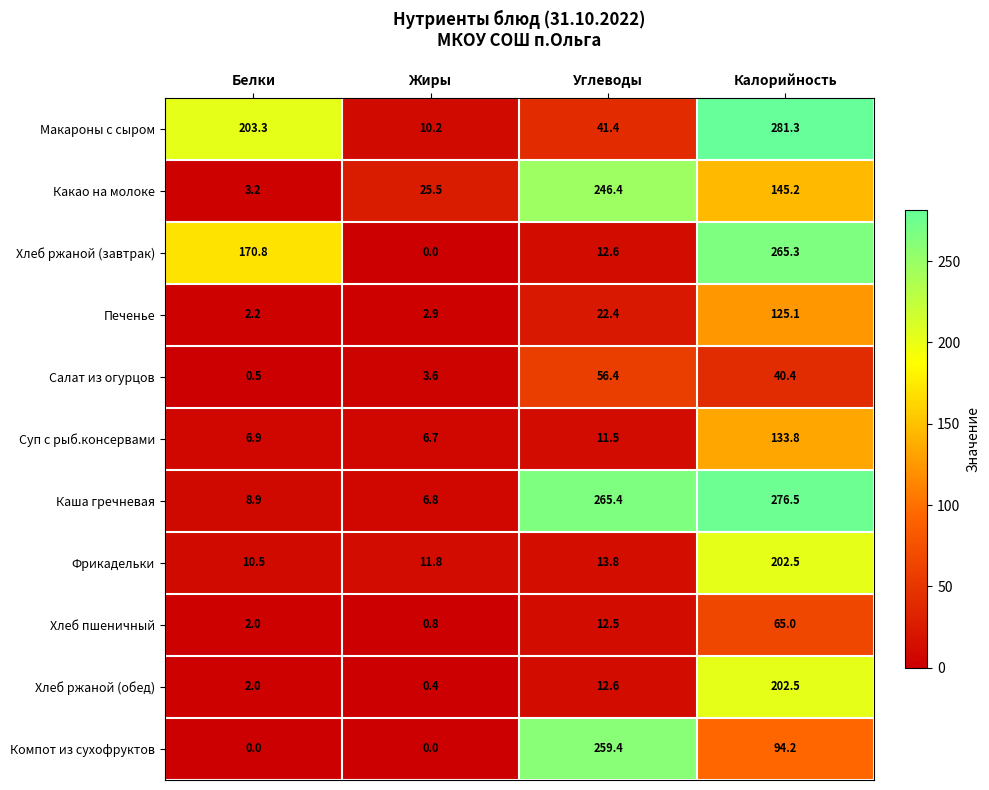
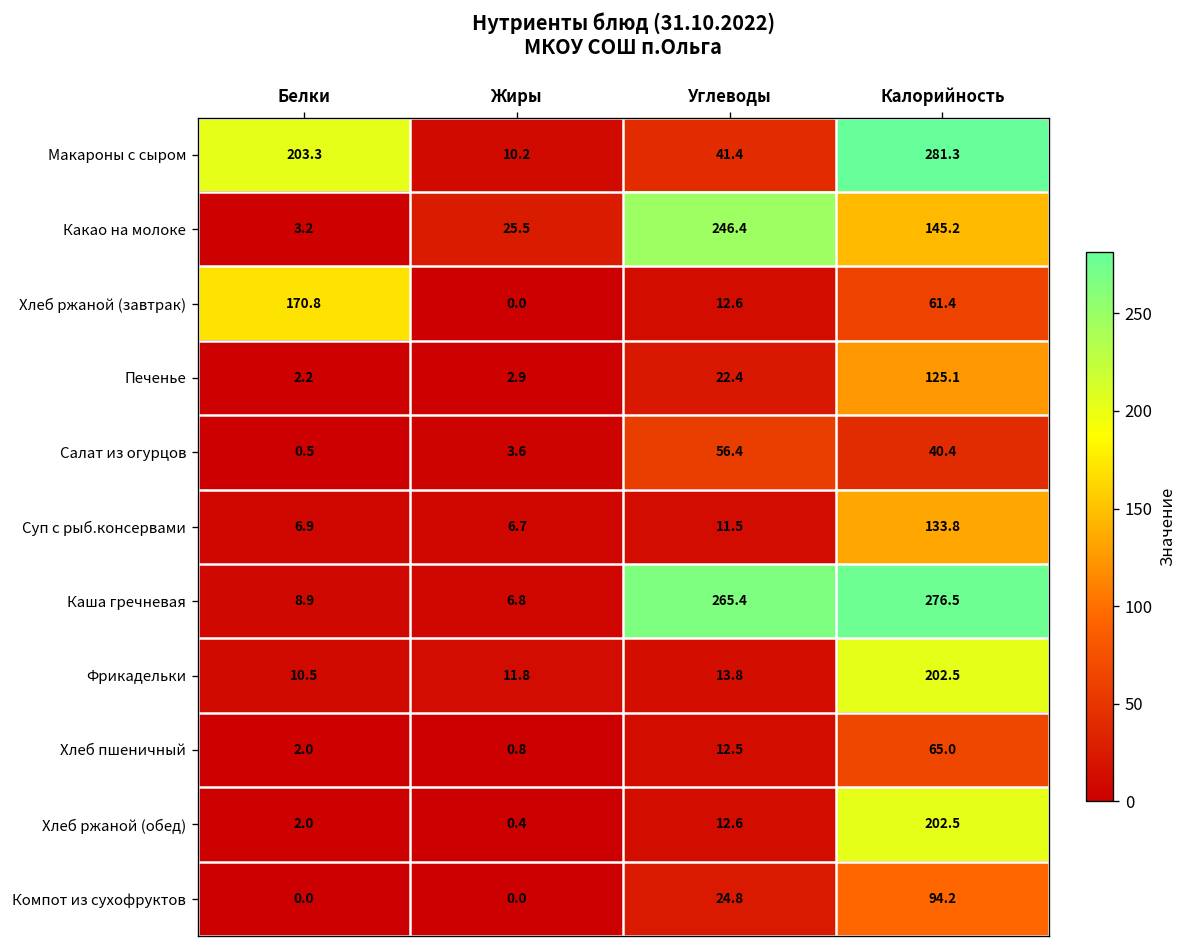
Хлеб ржаной (завтрак), Калорийность: 265.3 -> 61.4
Компот из сухофруктов, Углеводы: 259.4 -> 24.8
